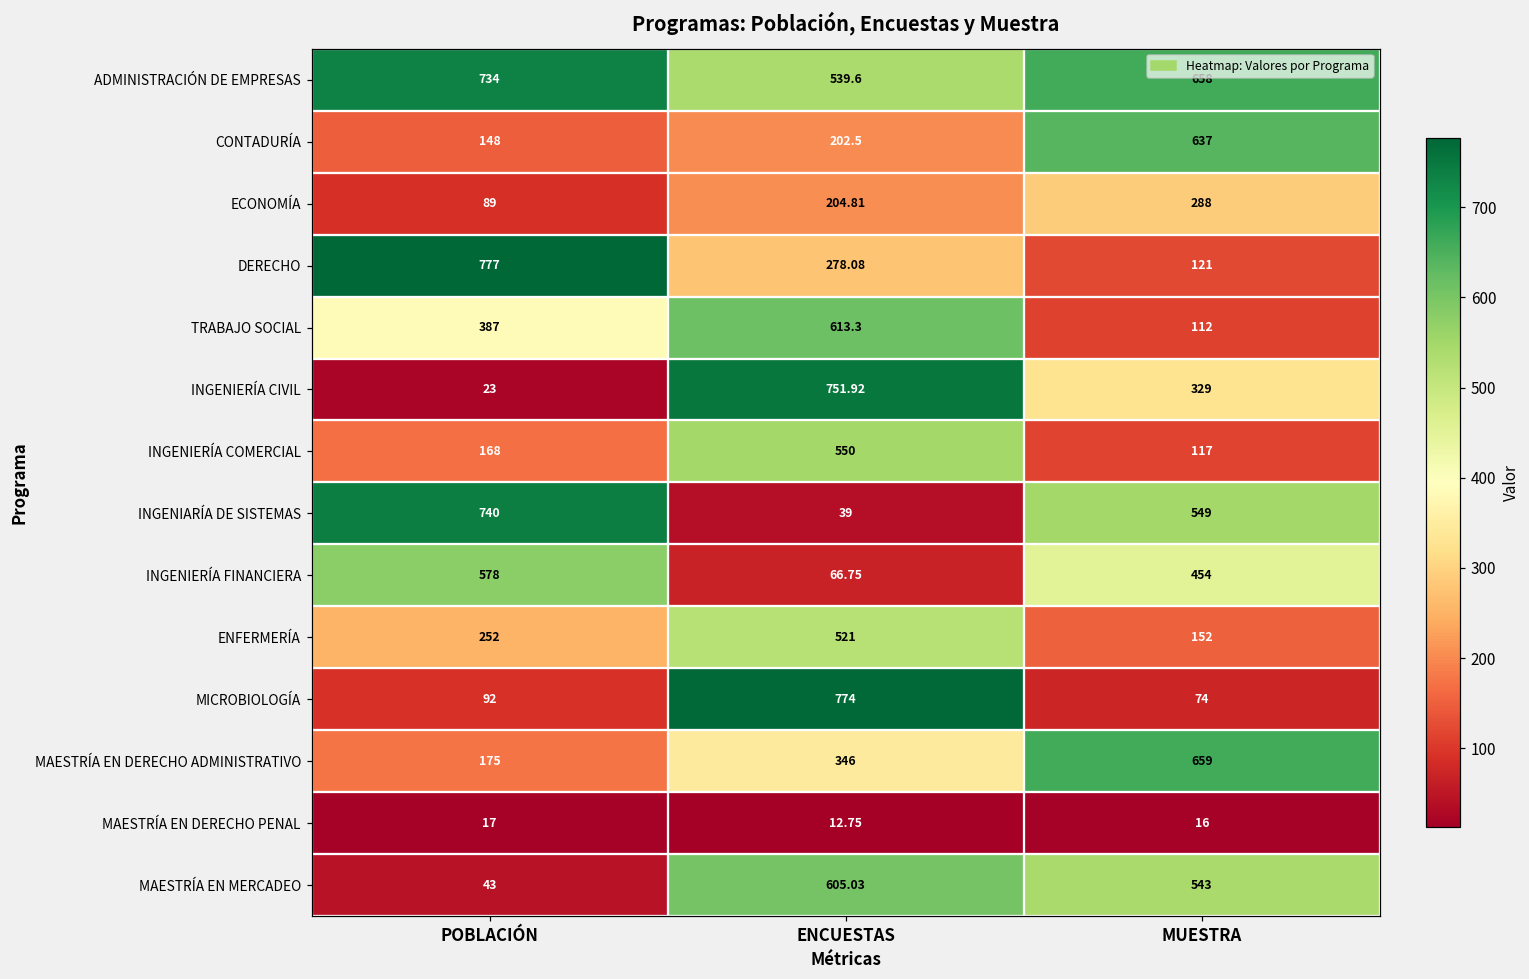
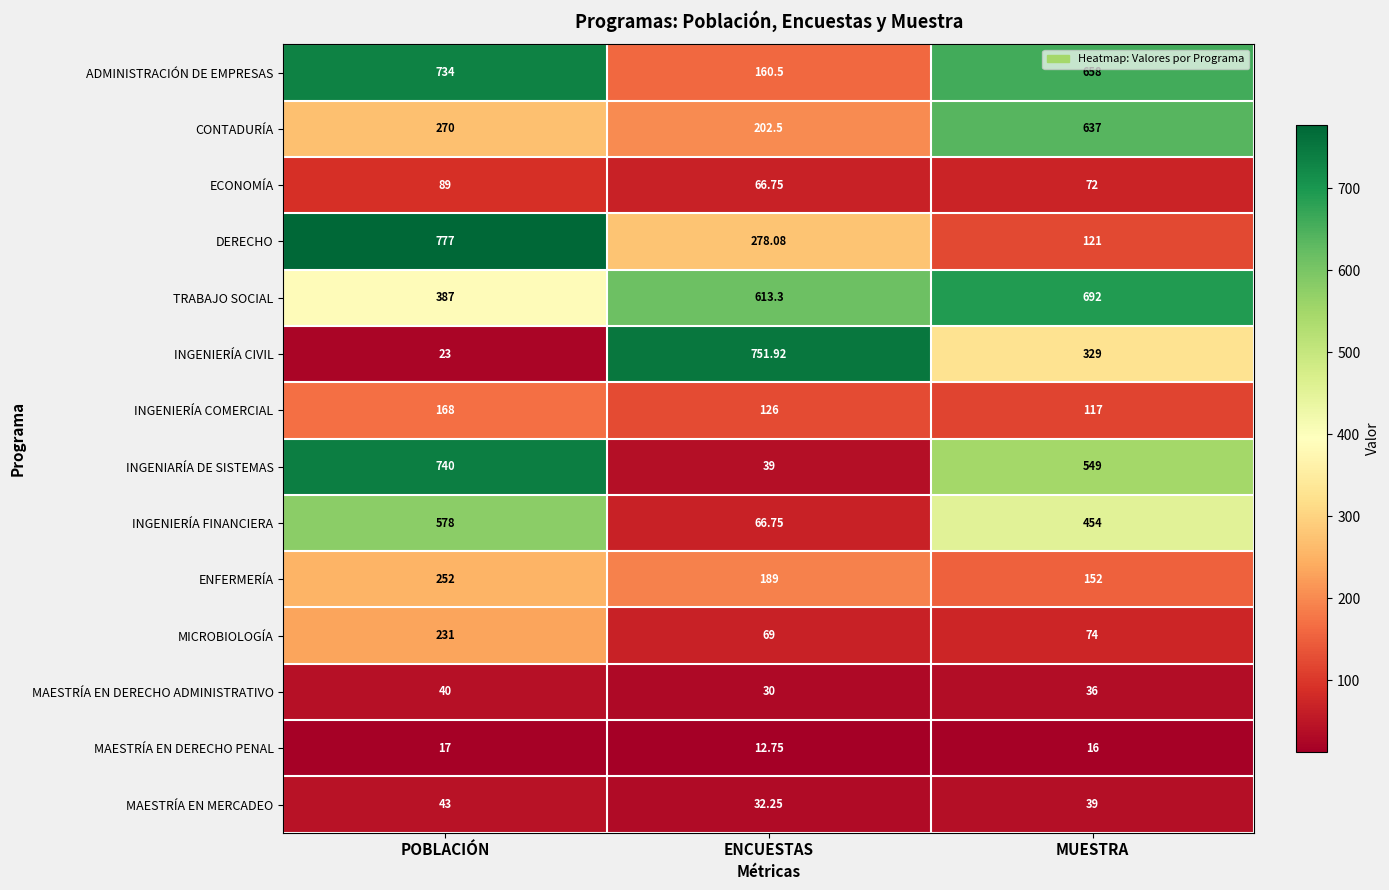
ADMINISTRACIÓN DE EMPRESAS, ENCUESTAS: 539.6 -> 160.5
CONTADURÍA, POBLACIÓN: 148 -> 270
ECONOMÍA, ENCUESTAS: 204.81 -> 66.75
ECONOMÍA, MUESTRA: 288 -> 72
TRABAJO SOCIAL, MUESTRA: 112 -> 692
INGENIERÍA COMERCIAL, ENCUESTAS: 550 -> 126
ENFERMERÍA, ENCUESTAS: 521 -> 189
MICROBIOLOGÍA, POBLACIÓN: 92 -> 231
MICROBIOLOGÍA, ENCUESTAS: 774 -> 69
MAESTRÍA EN DERECHO ADMINISTRATIVO, POBLACIÓN: 175 -> 40
MAESTRÍA EN DERECHO ADMINISTRATIVO, ENCUESTAS: 346 -> 30
MAESTRÍA EN DERECHO ADMINISTRATIVO, MUESTRA: 659 -> 36
MAESTRÍA EN MERCADEO, ENCUESTAS: 605.03 -> 32.25
MAESTRÍA EN MERCADEO, MUESTRA: 543 -> 39
